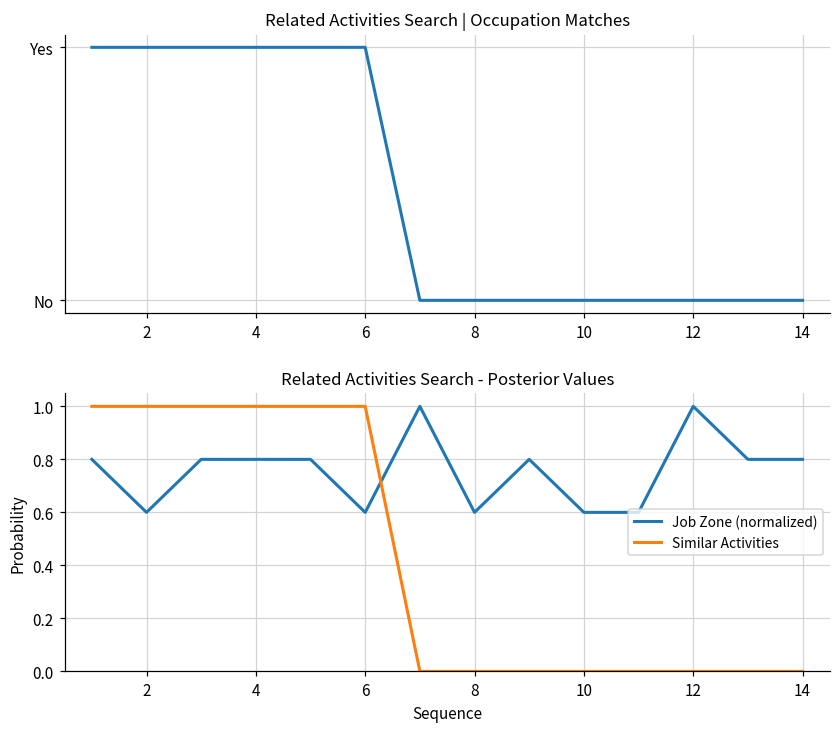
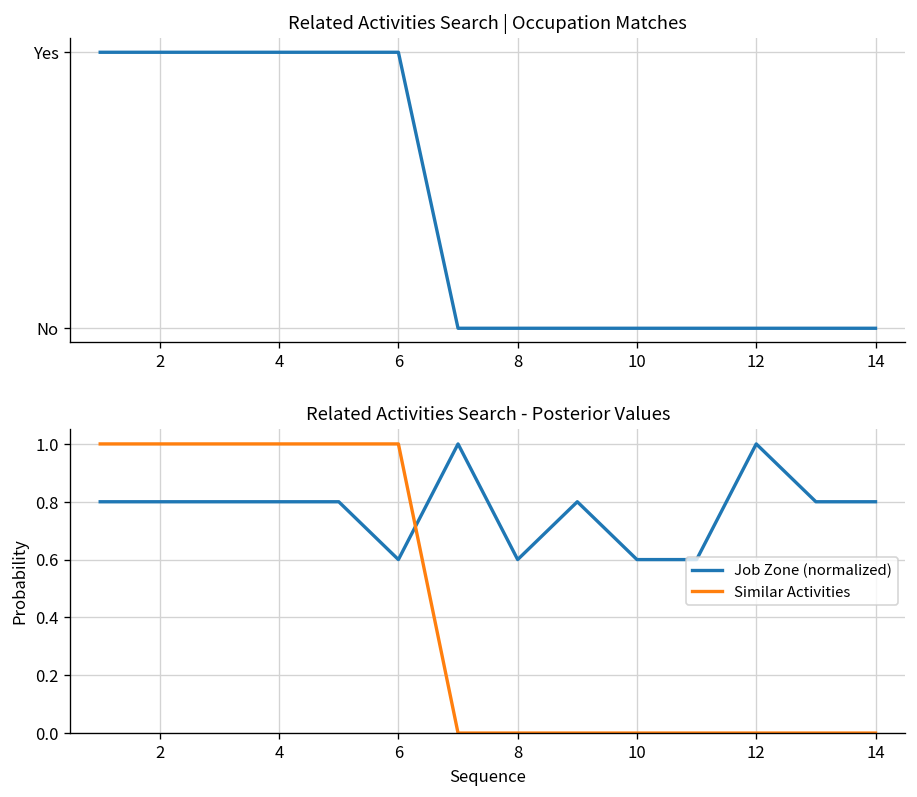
Related Activities Search - Posterior Values, Job Zone (normalized), 2: 0.60 -> 0.80
